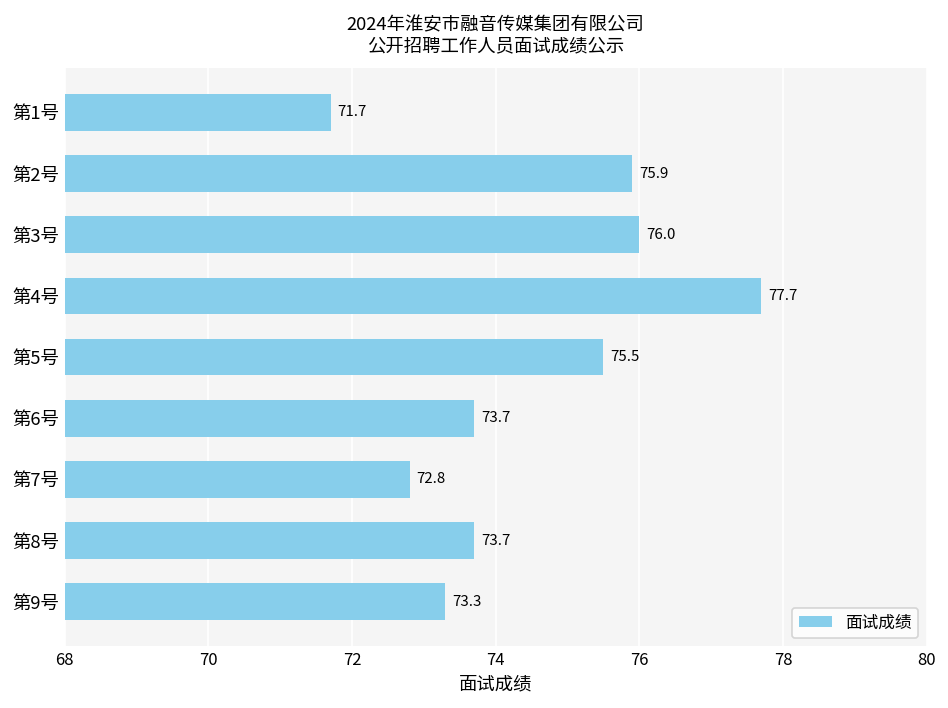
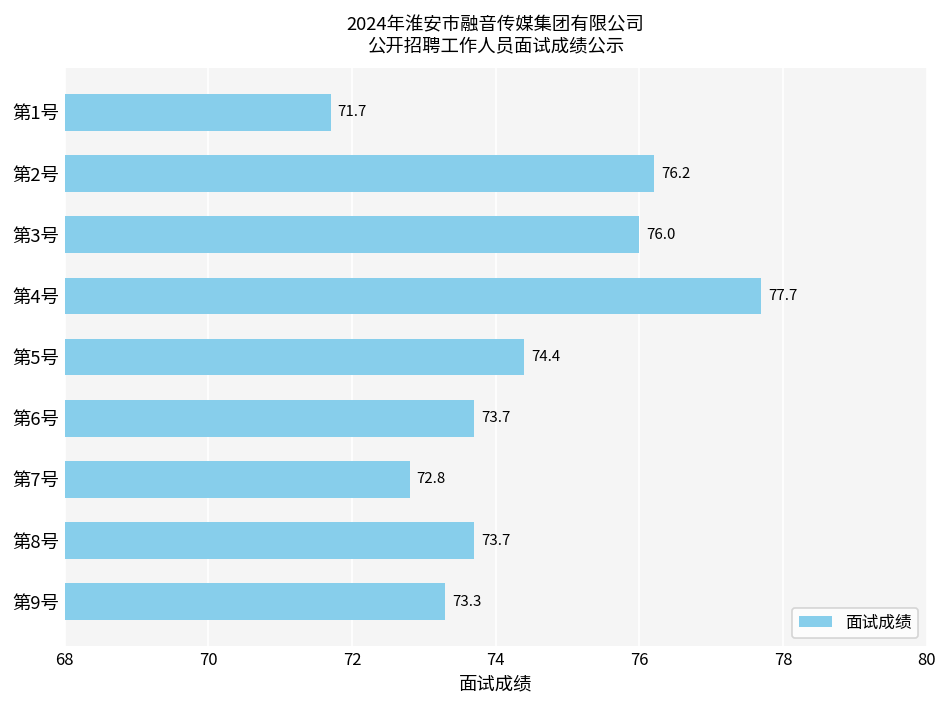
第2号: 75.9 -> 76.2
第5号: 75.5 -> 74.4
